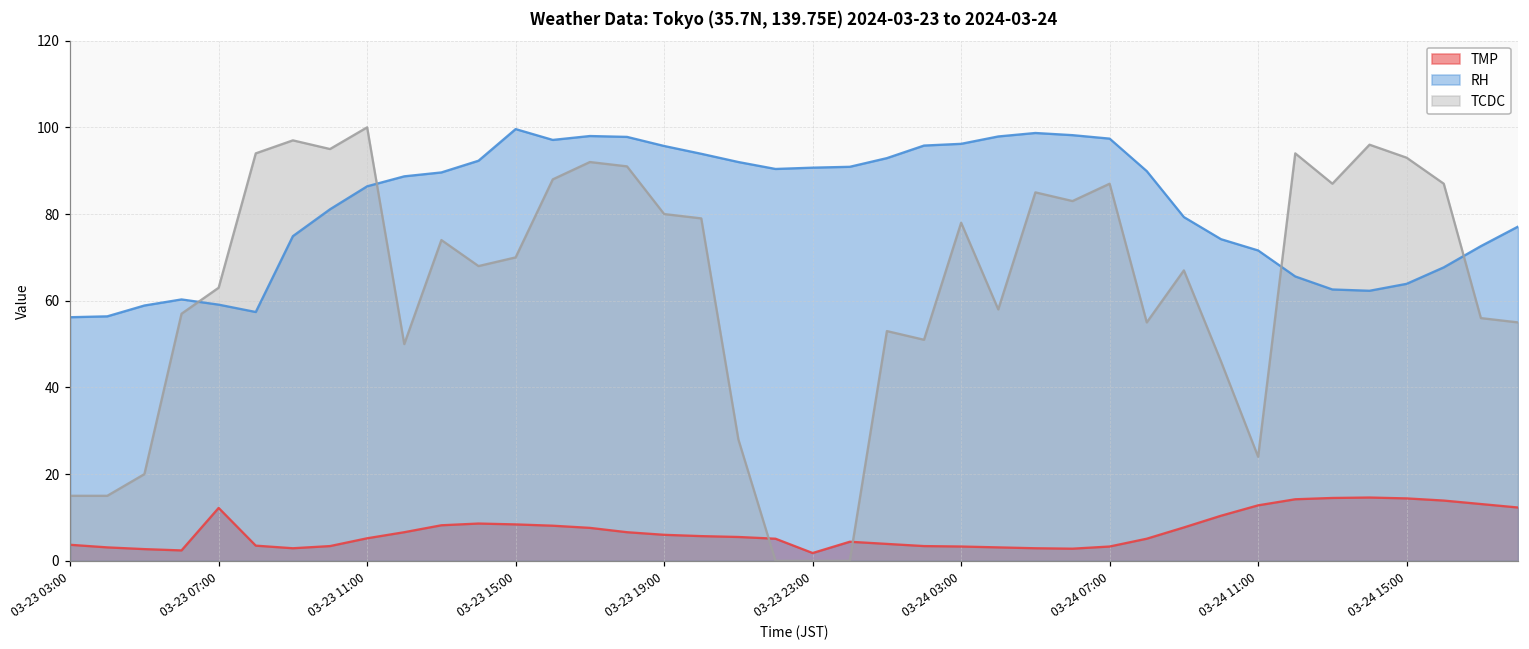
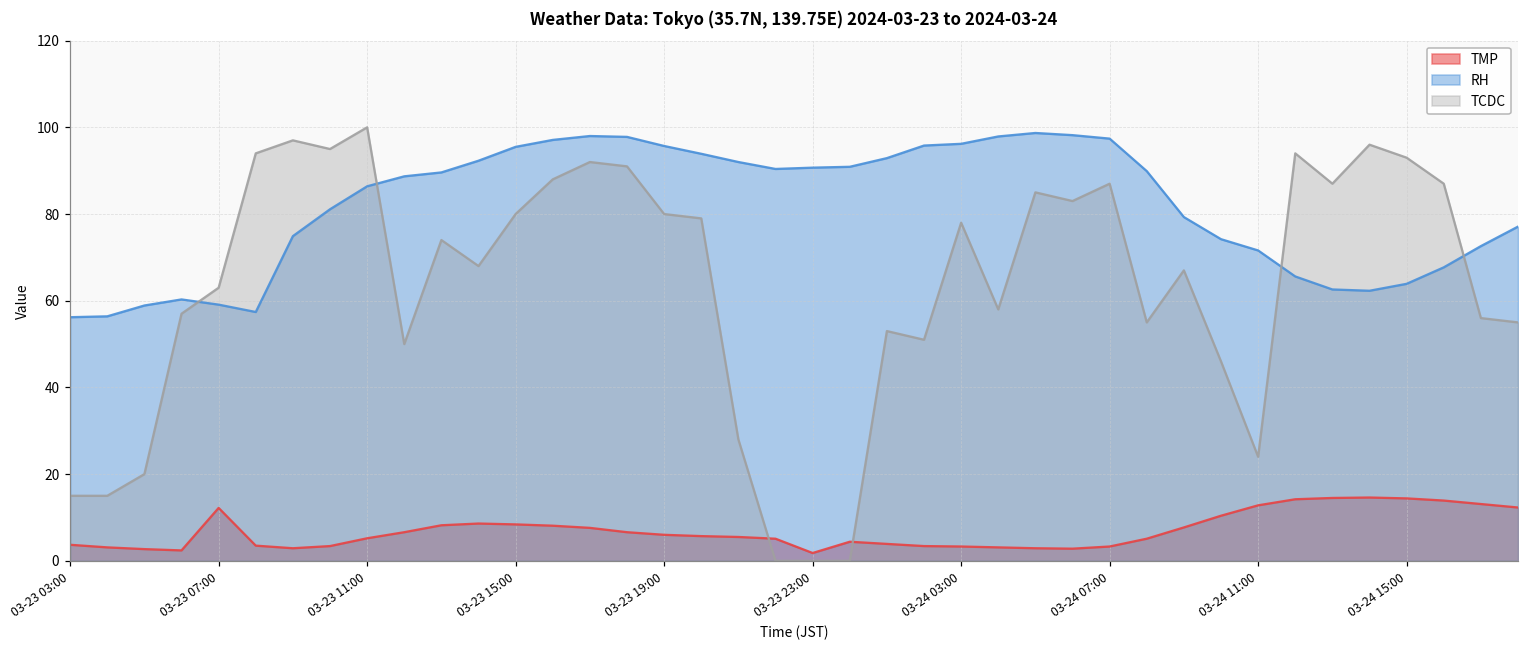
RH, 03-23 15:00: 100 -> 96
TCDC, 03-23 15:00: 70 -> 80
